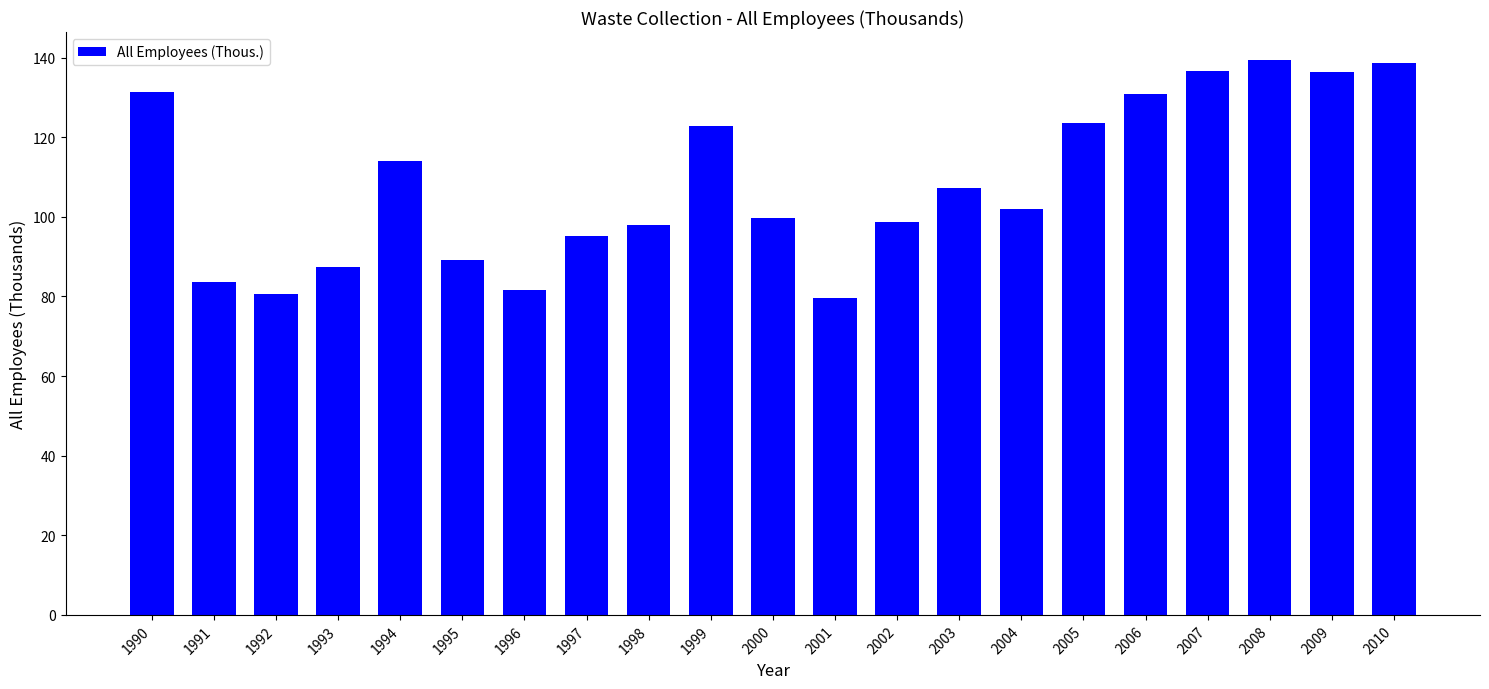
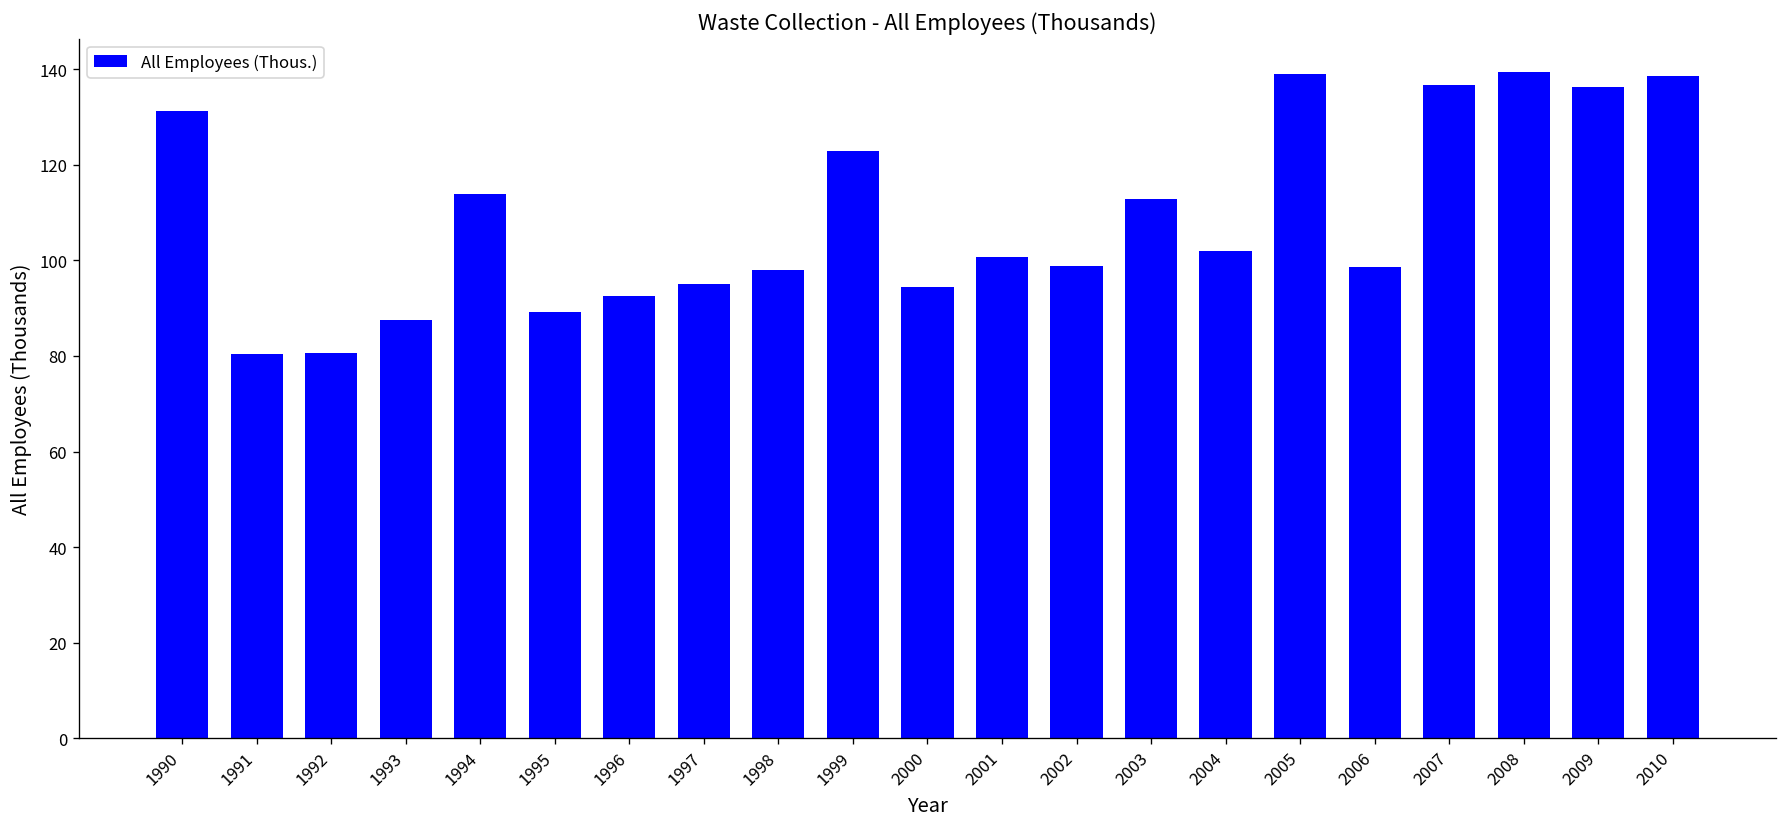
1991: 84 -> 80
1996: 82 -> 92
2000: 100 -> 95
2001: 80 -> 101
2003: 107 -> 113
2005: 124 -> 139
2006: 131 -> 99
